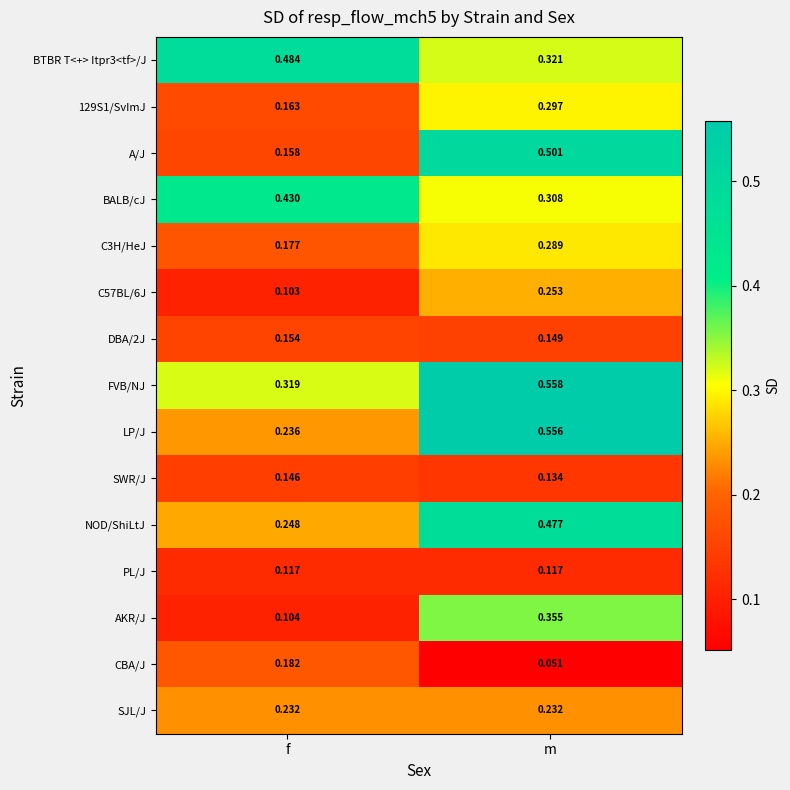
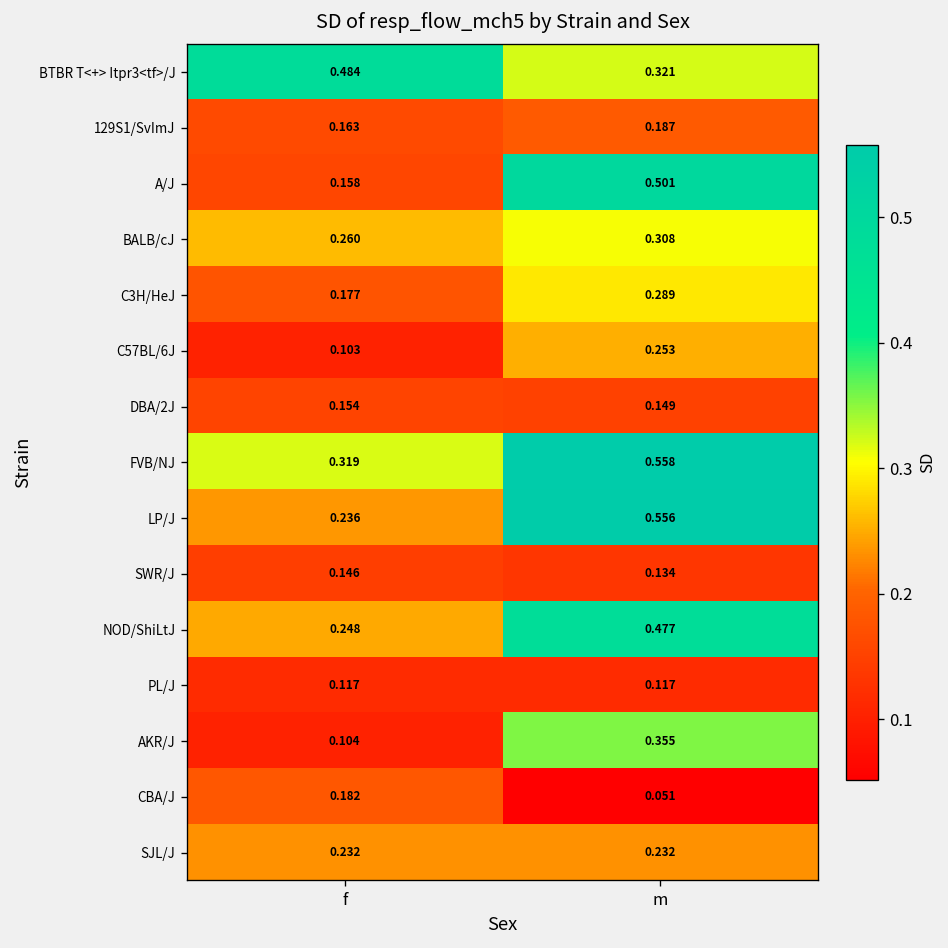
129S1/SvImJ, m: 0.297 -> 0.187
BALB/cJ, f: 0.430 -> 0.260
